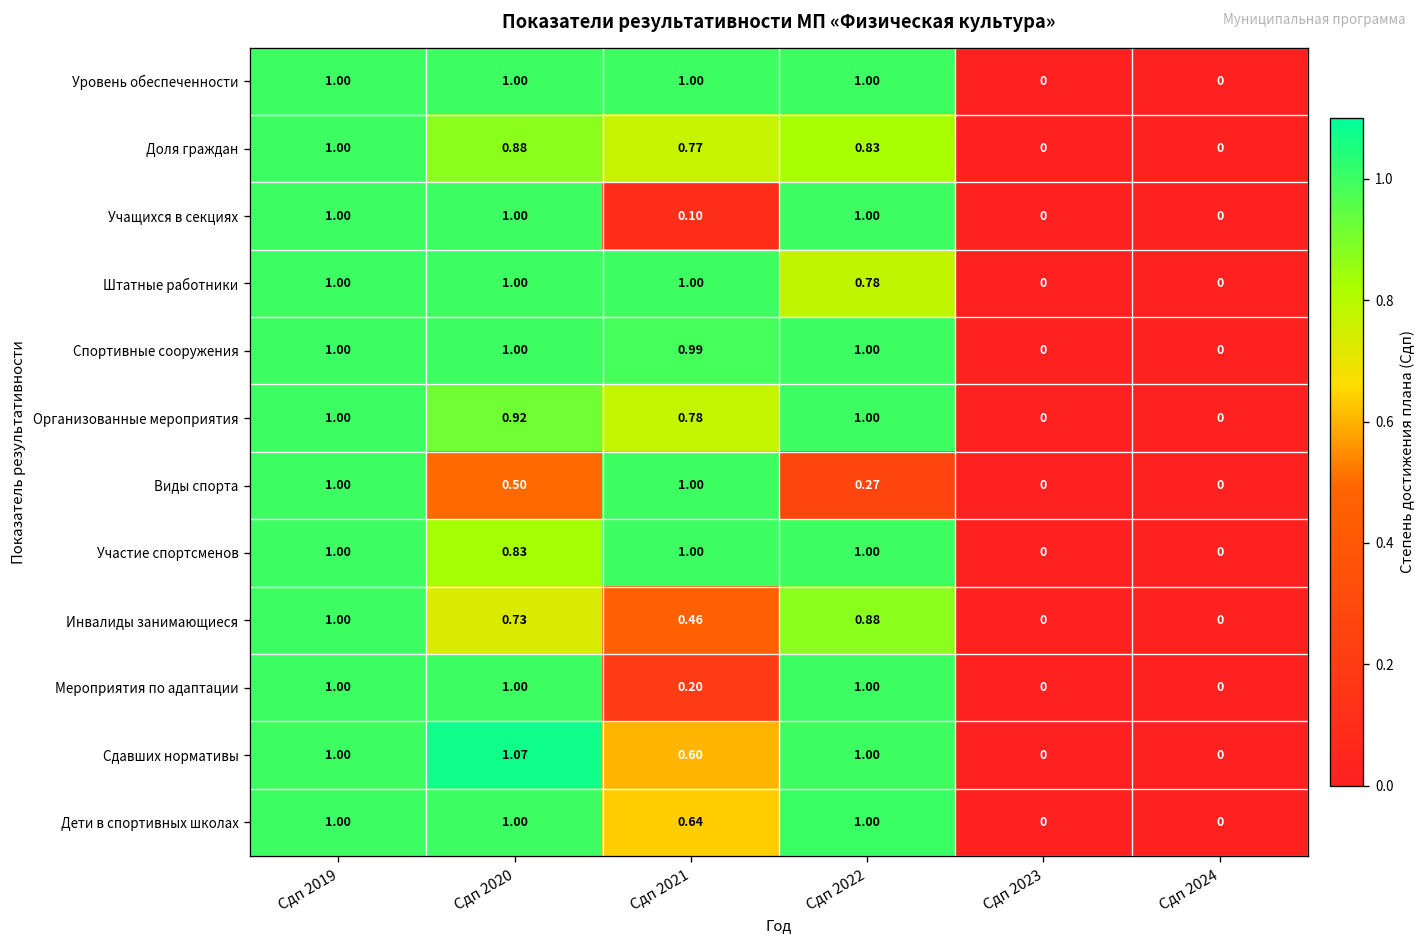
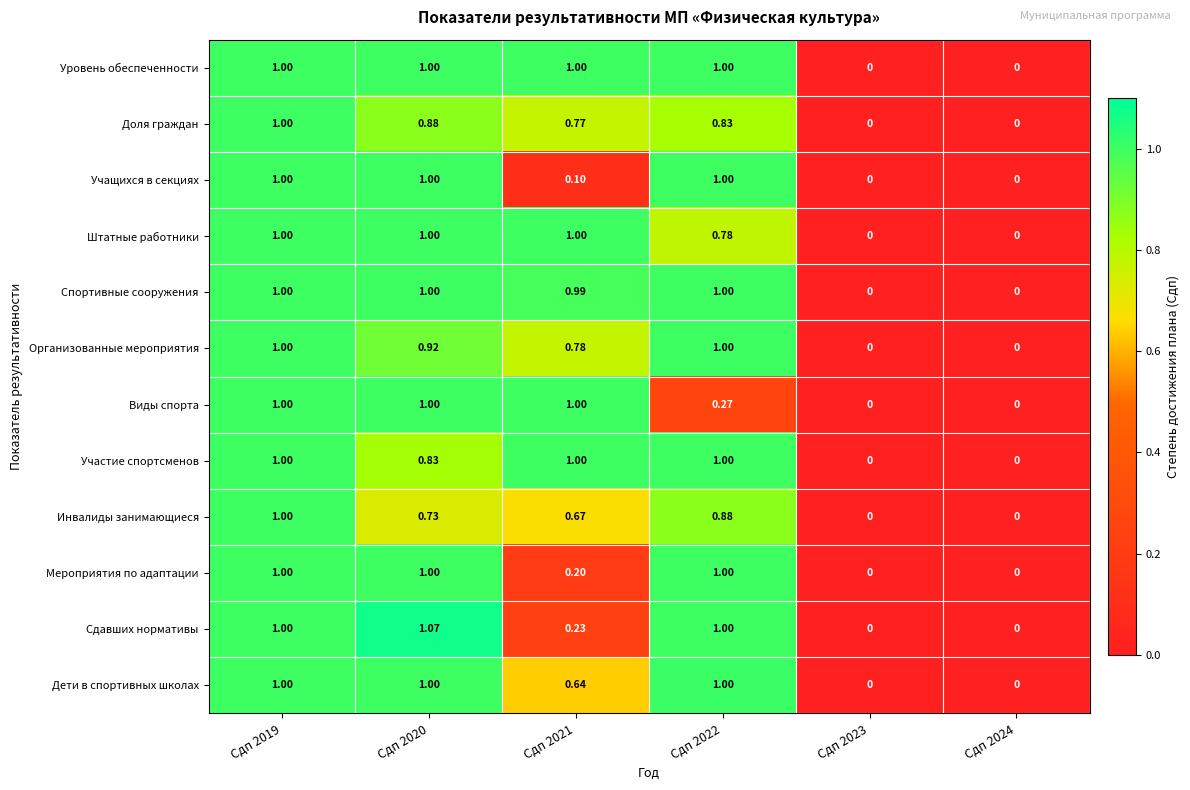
Виды спорта, Сдп 2020: 0.50 -> 1.00
Инвалиды занимающиеся, Сдп 2021: 0.46 -> 0.67
Сдавших нормативы, Сдп 2021: 0.60 -> 0.23
